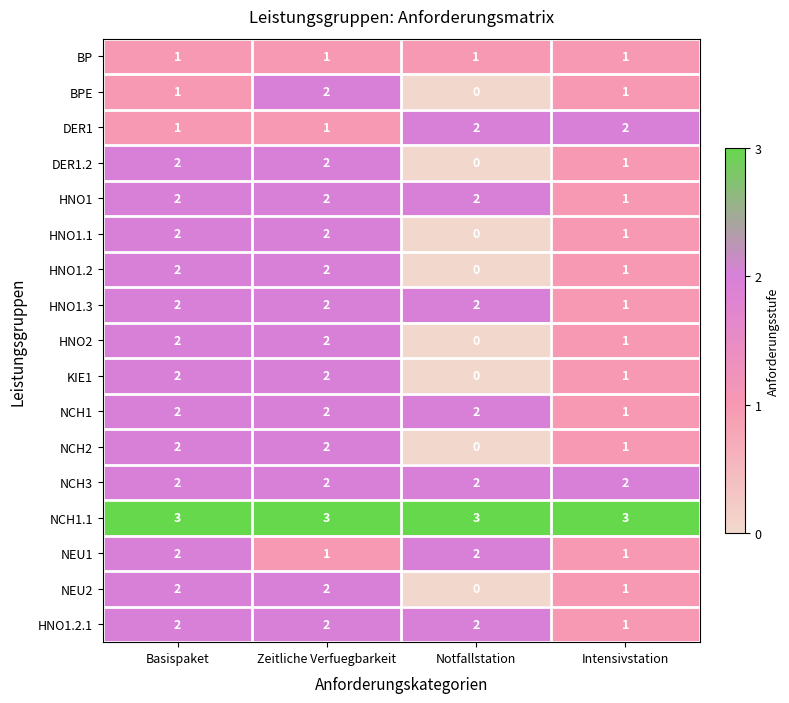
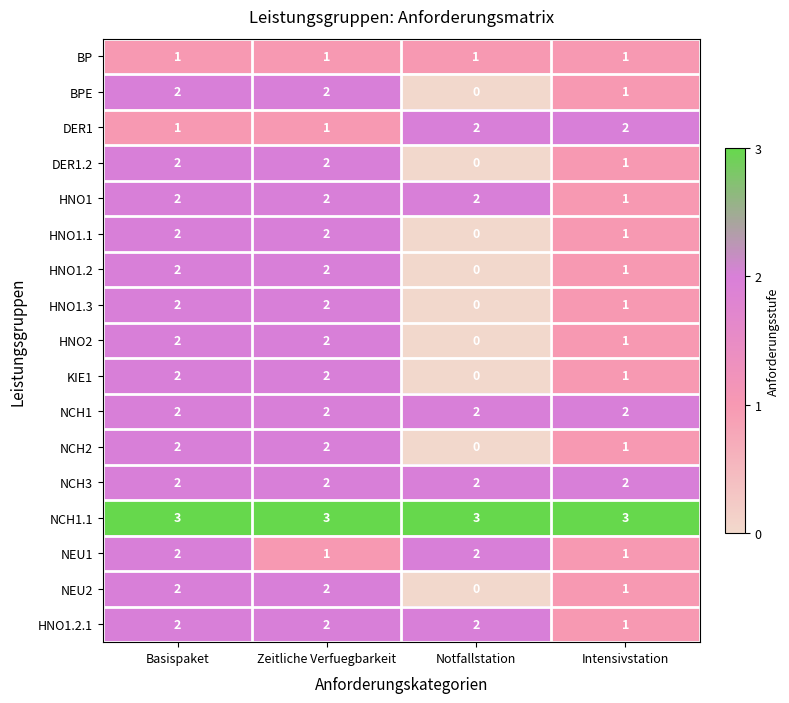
BPE, Basispaket: 1 -> 2
HNO1.3, Notfallstation: 2 -> 0
NCH1, Intensivstation: 1 -> 2
